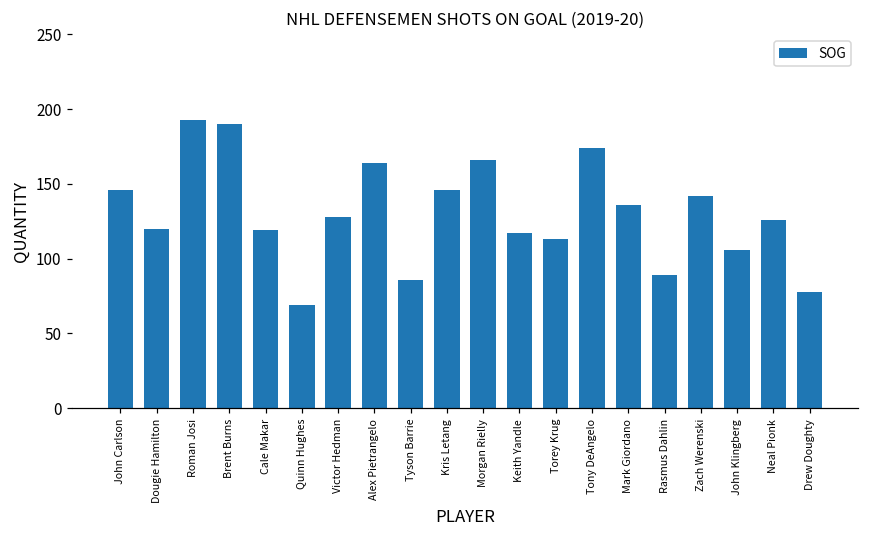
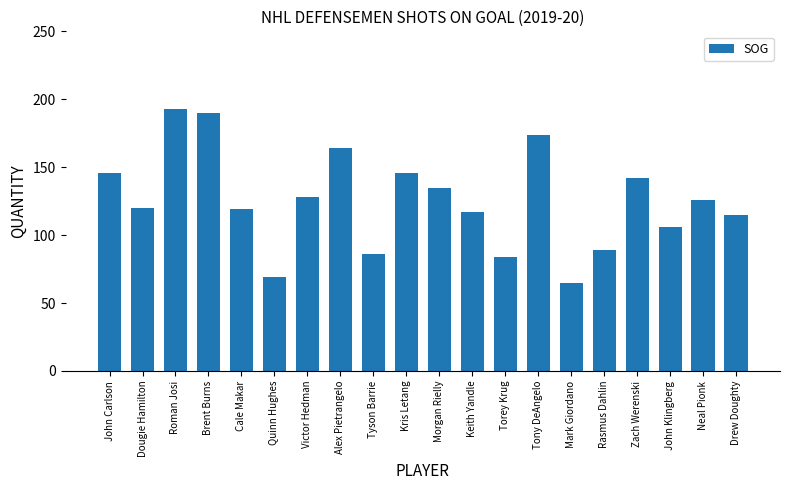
Morgan Rielly: 166 -> 135
Torey Krug: 113 -> 84
Mark Giordano: 136 -> 65
Drew Doughty: 78 -> 115
